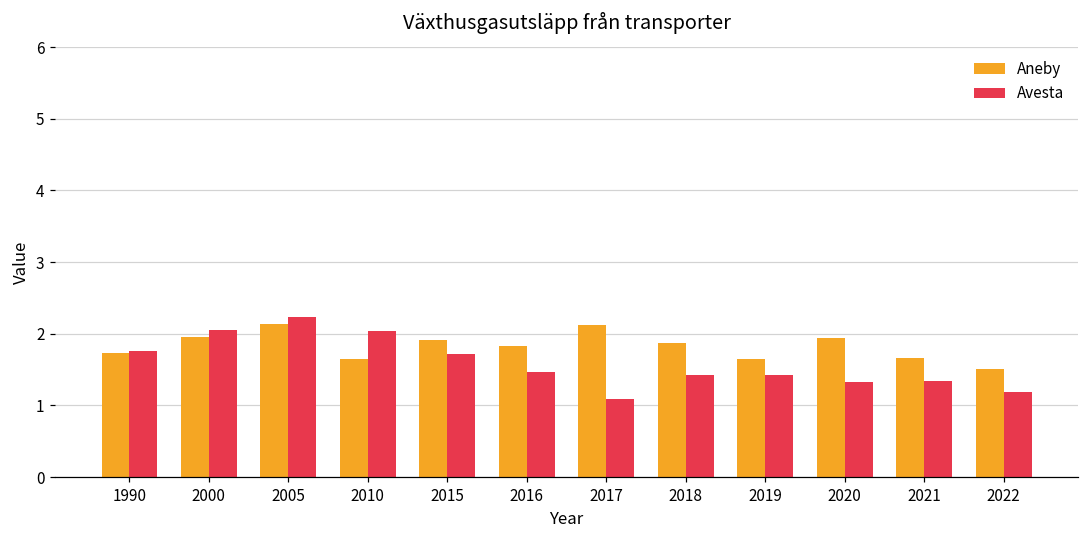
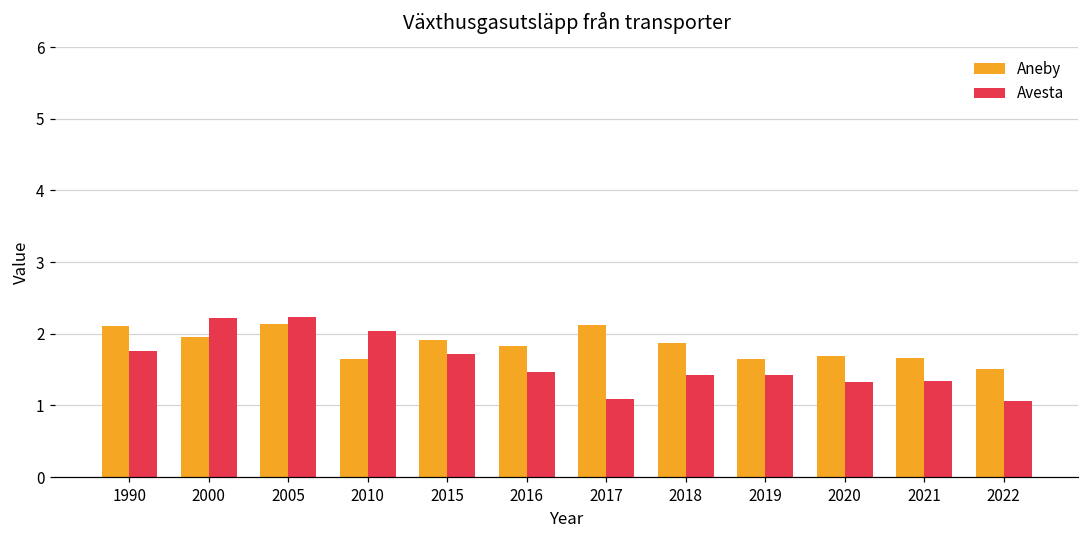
Aneby, 1990: 1.7 -> 2.1
Avesta, 2000: 2.0 -> 2.2
Aneby, 2020: 1.9 -> 1.7
Avesta, 2022: 1.2 -> 1.1
